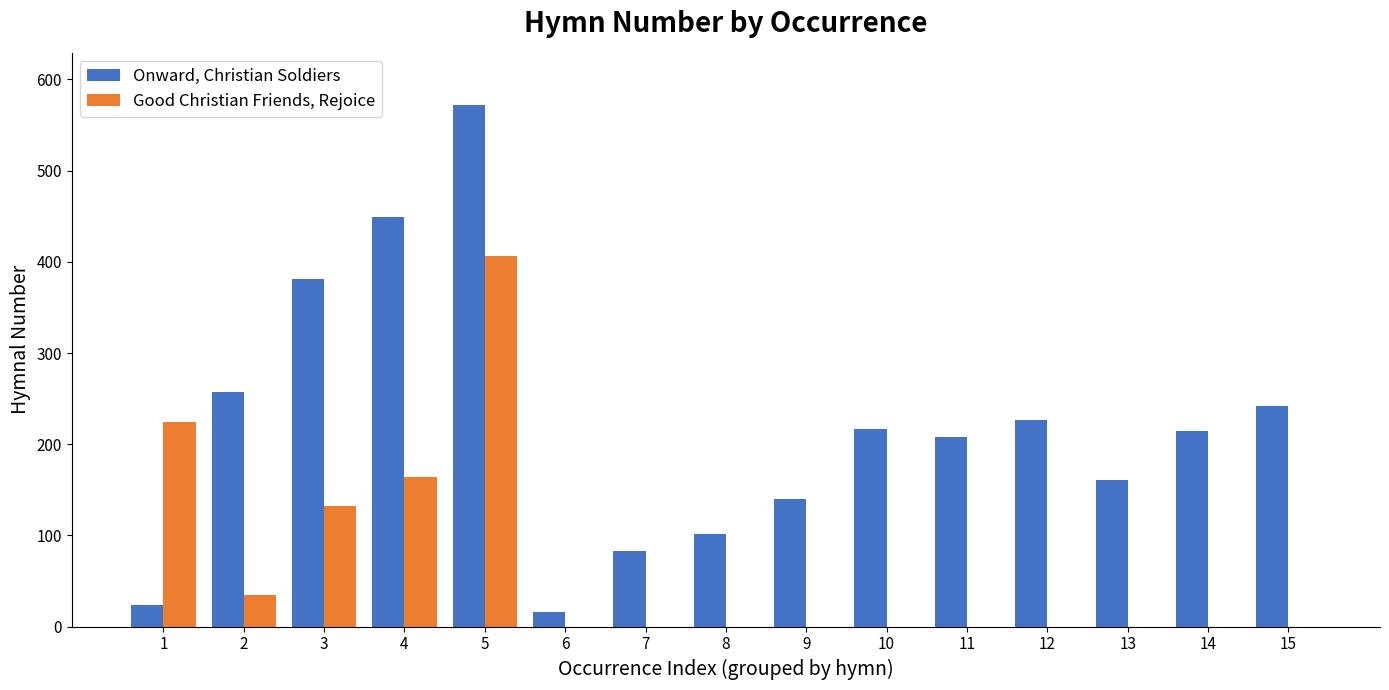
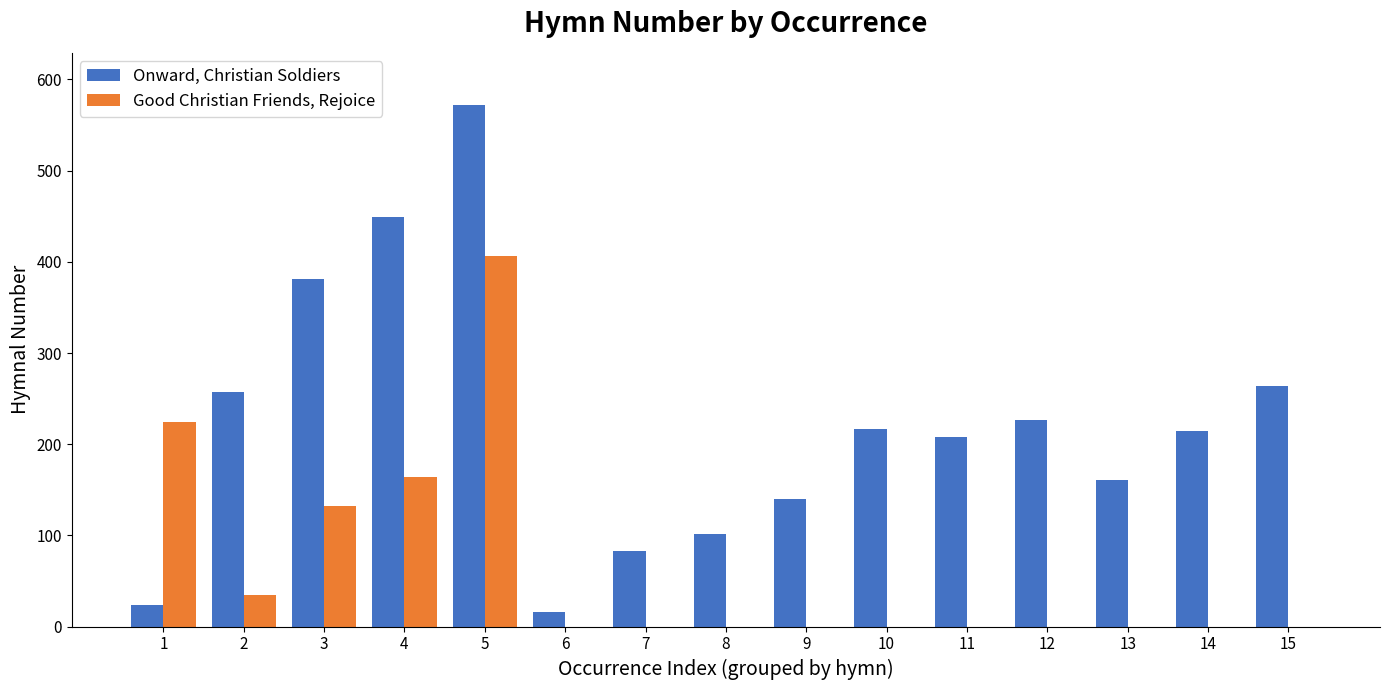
Onward, Christian Soldiers, 15: 240 -> 260
